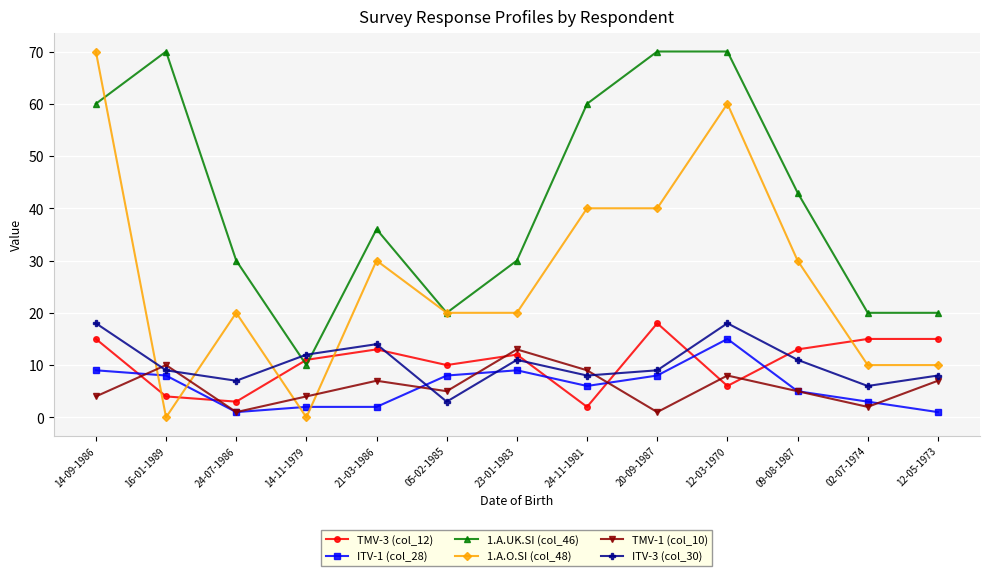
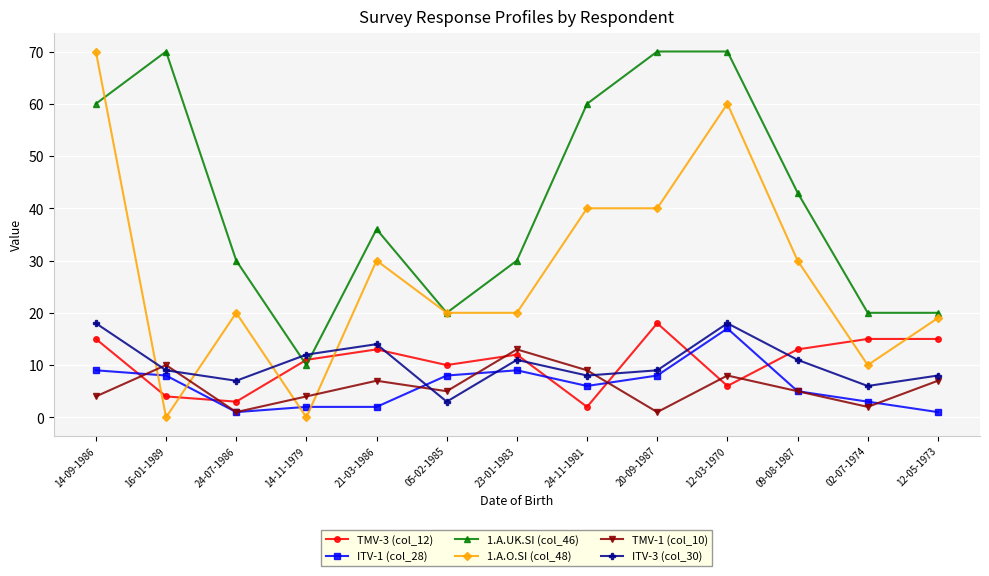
ITV-1 (col_28), 12-03-1970: 15 -> 17
1.A.O.SI (col_48), 12-05-1973: 10 -> 19
